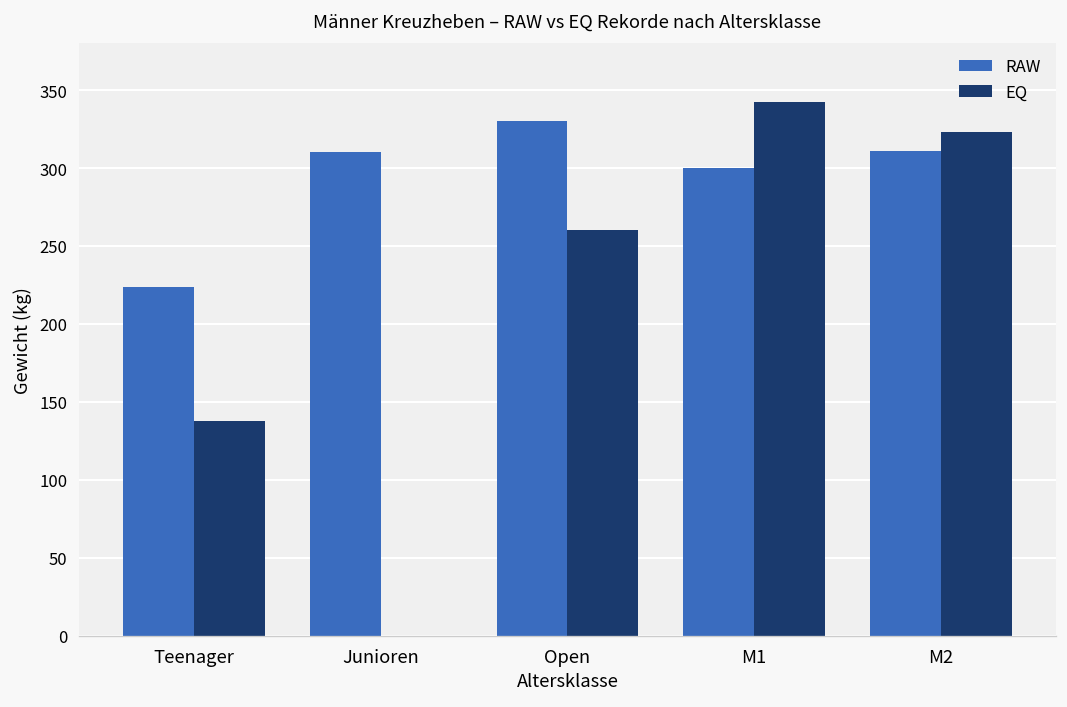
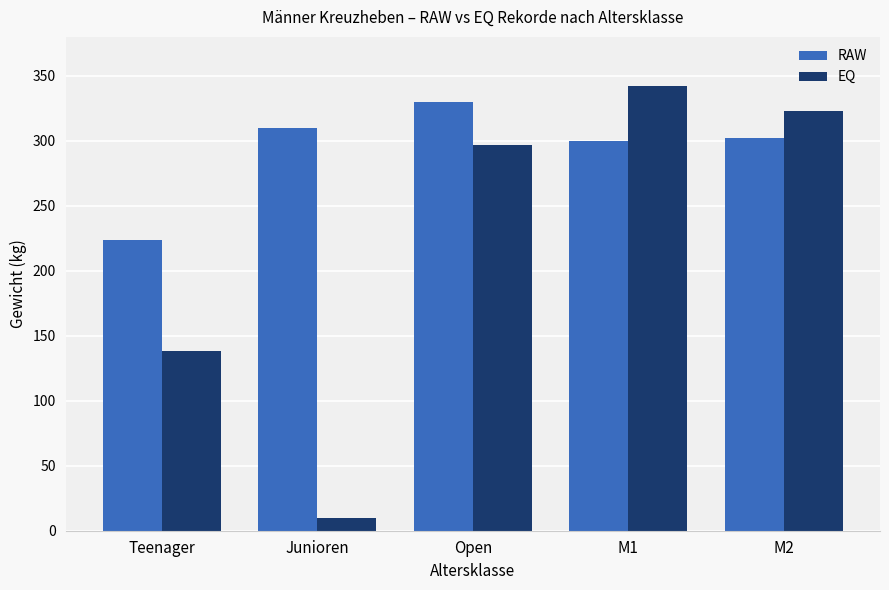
EQ, Junioren: 0 -> 10
EQ, Open: 260 -> 297
RAW, M2: 311 -> 303
